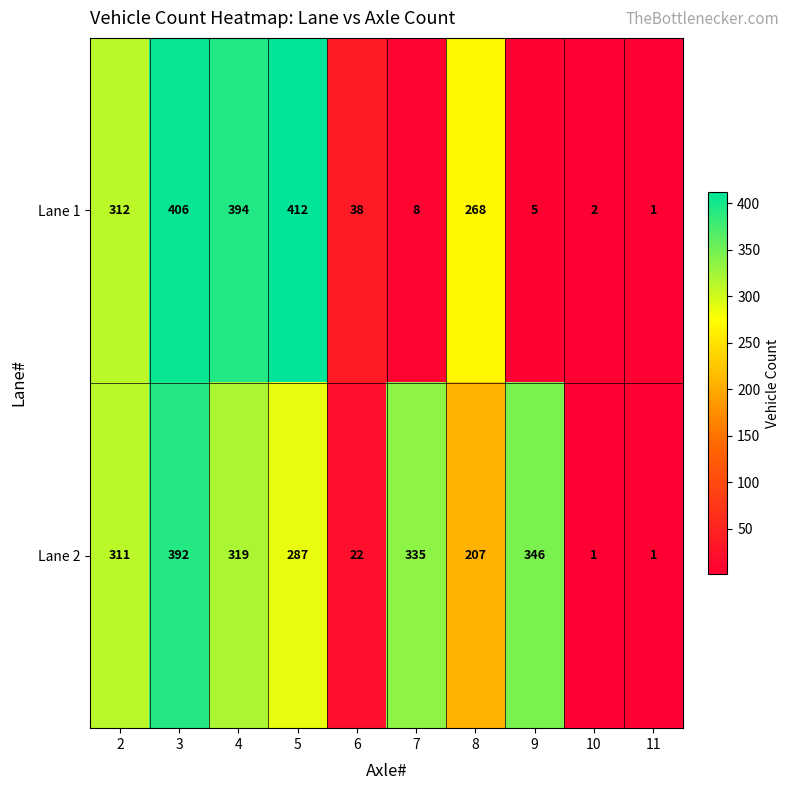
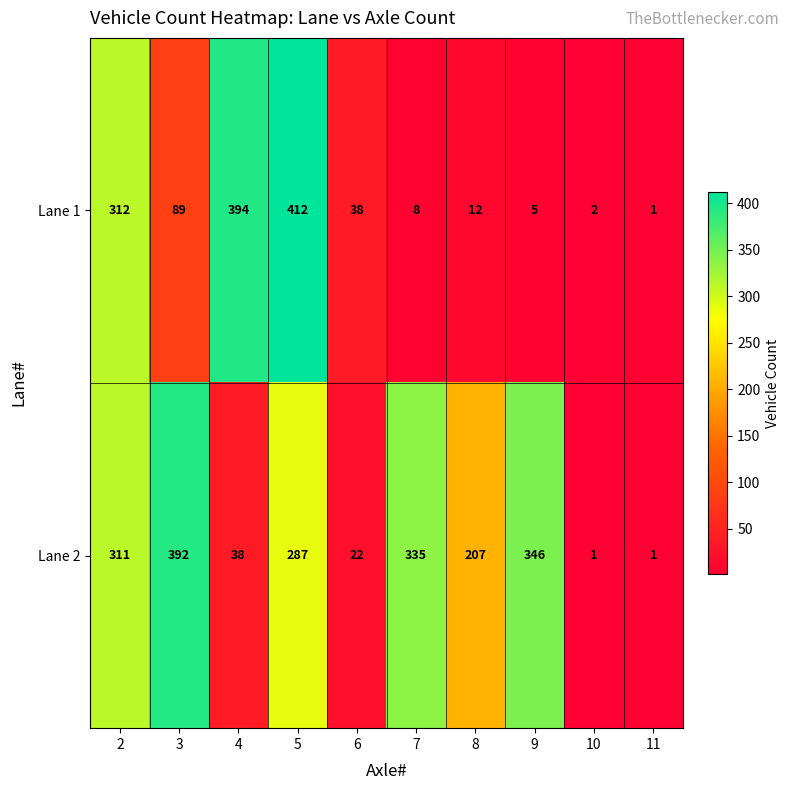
Lane 1, 3: 406 -> 89
Lane 1, 8: 268 -> 12
Lane 2, 4: 319 -> 38
